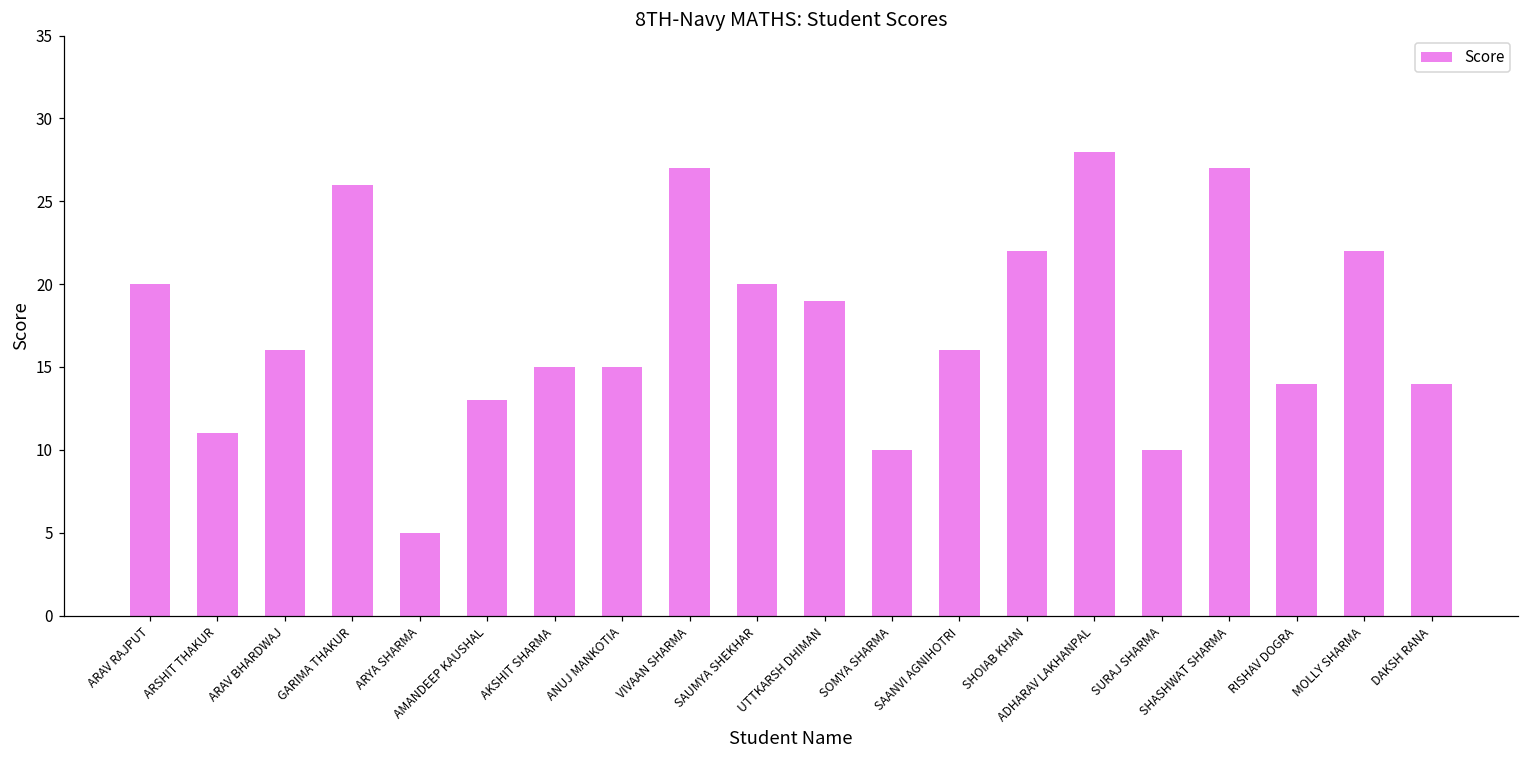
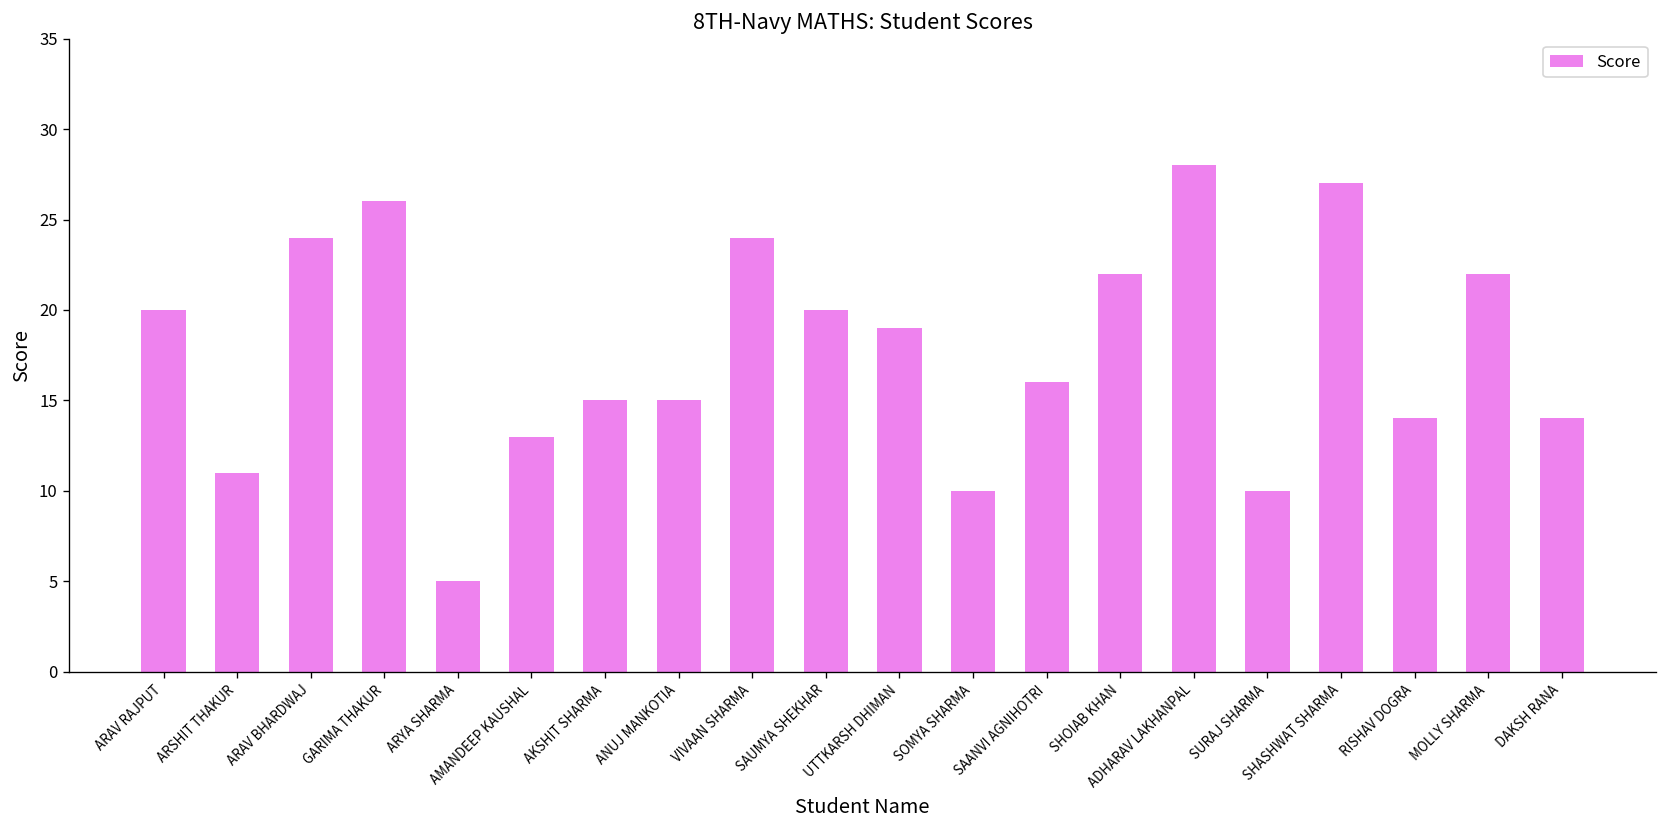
ARAV BHARDWAJ: 16 -> 24
VIVAAN SHARMA: 27 -> 24
